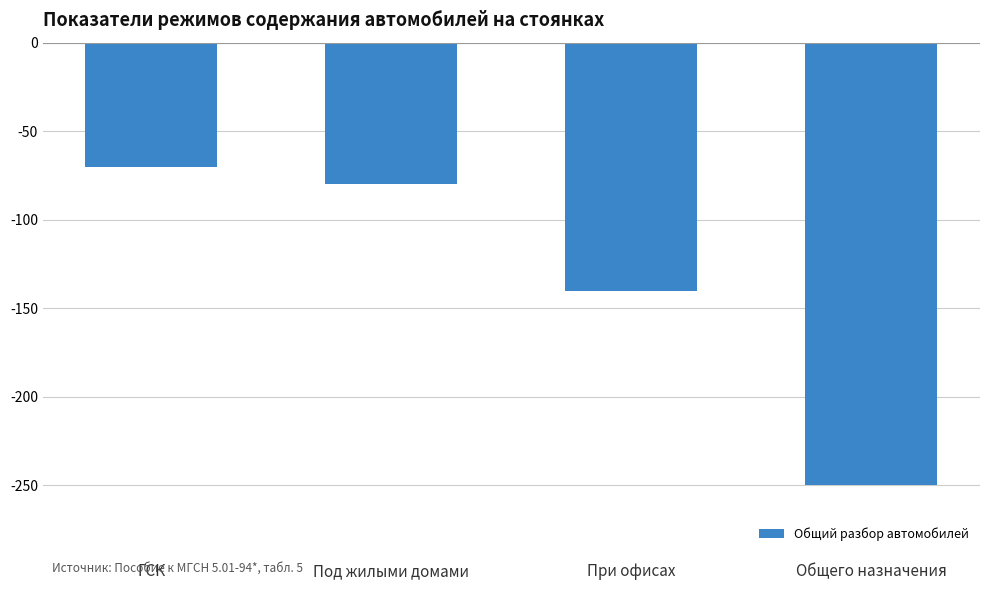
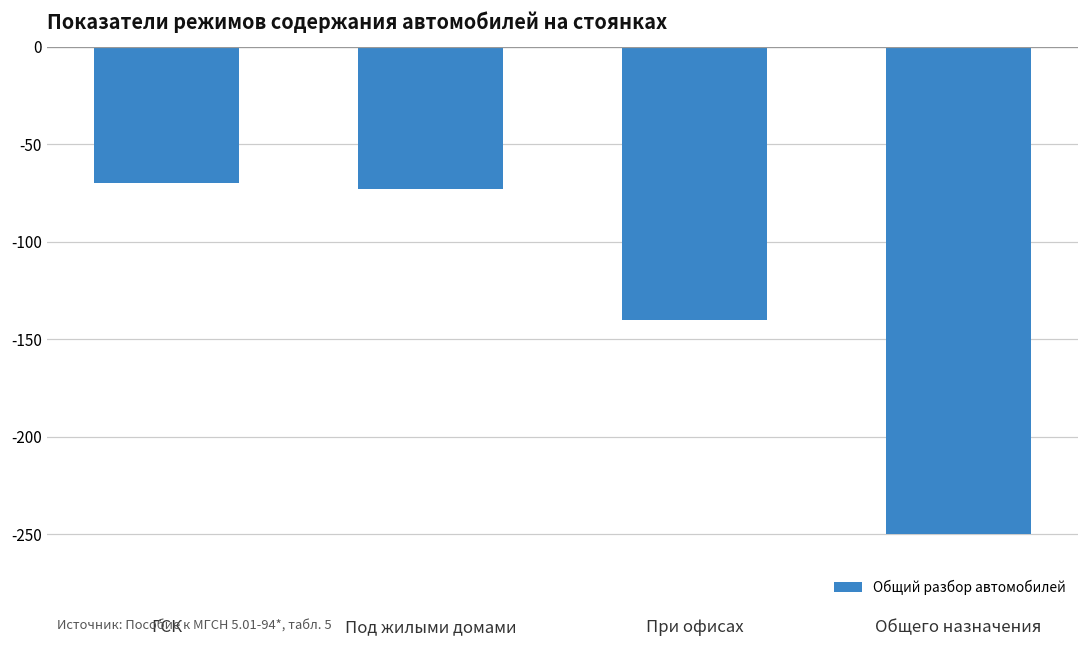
Под жилыми домами: -80 -> -73
